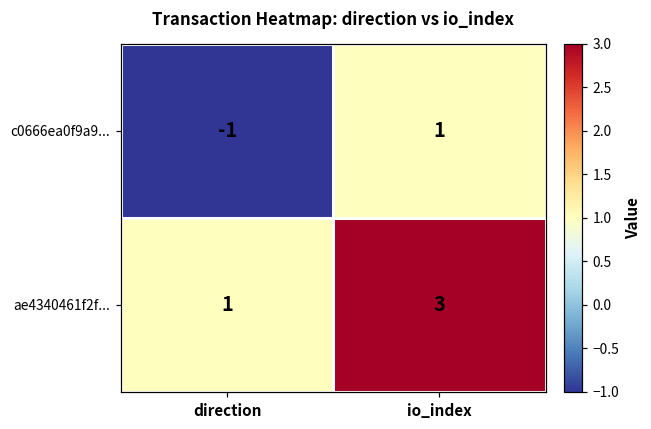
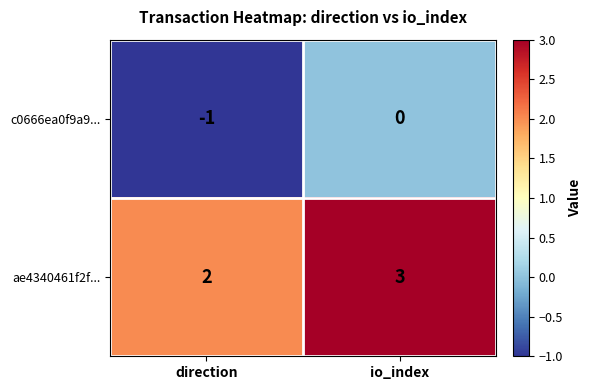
c0666ea0f9a9..., io_index: 1 -> 0
ae4340461f2f..., direction: 1 -> 2
